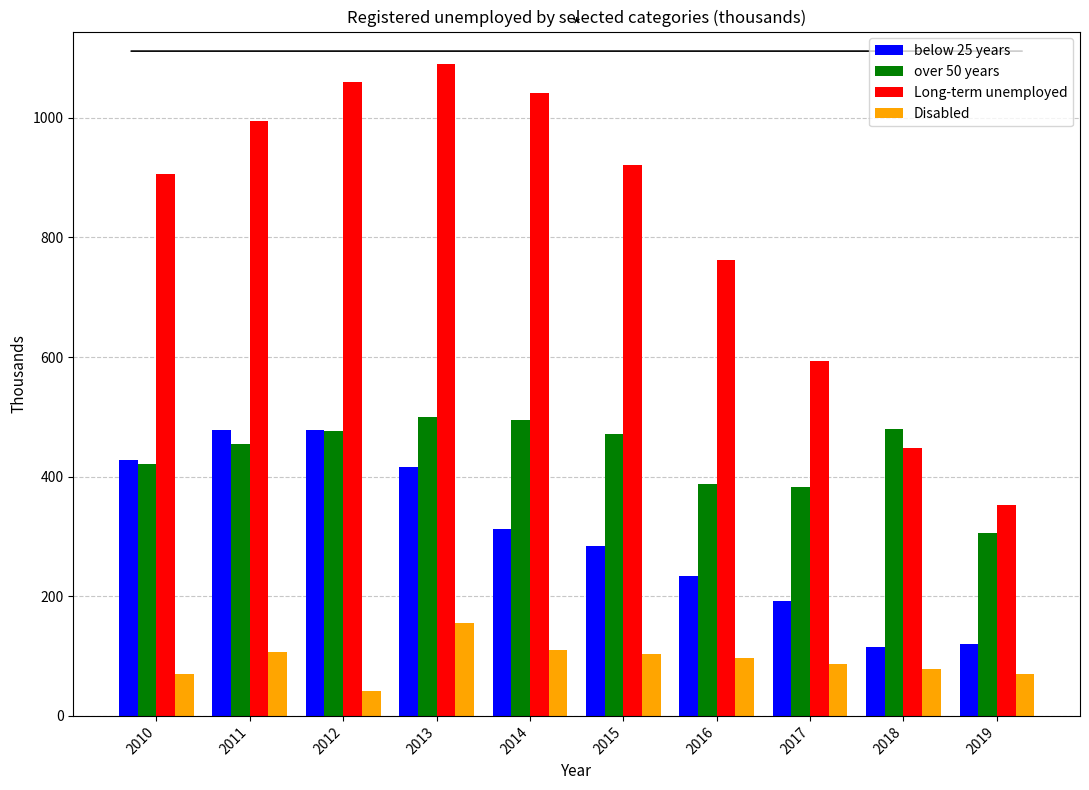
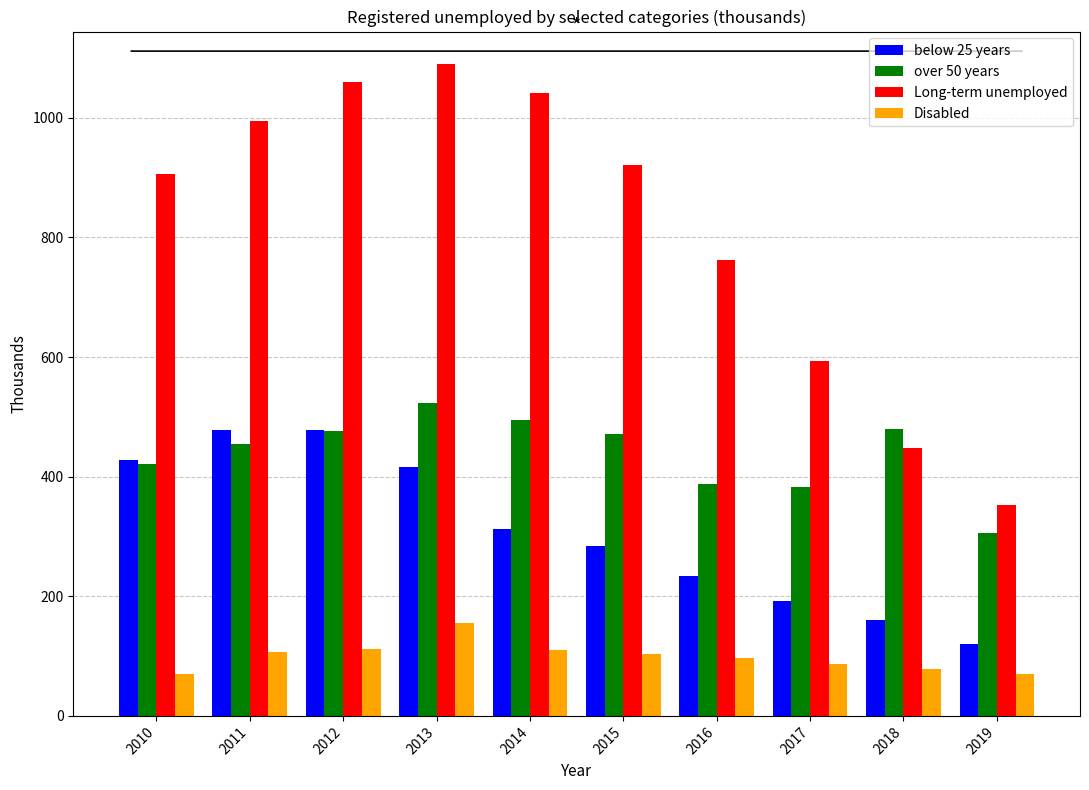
Disabled, 2012: 40 -> 110
over 50 years, 2013: 500 -> 520
below 25 years, 2018: 120 -> 160
